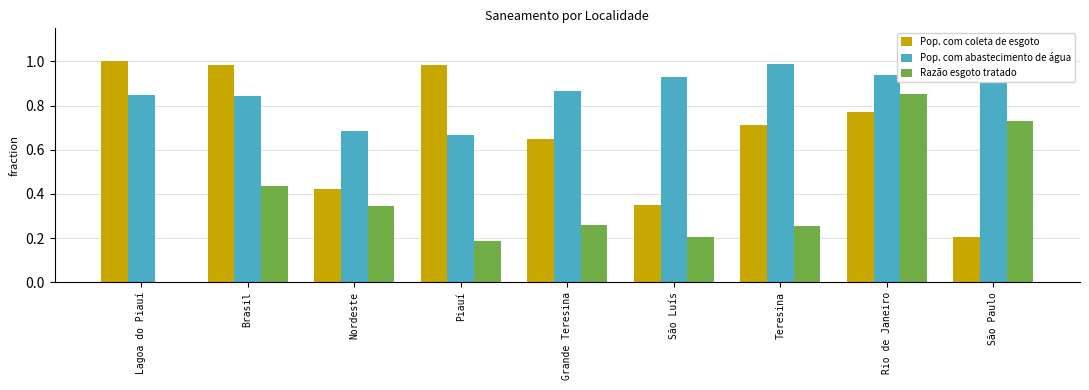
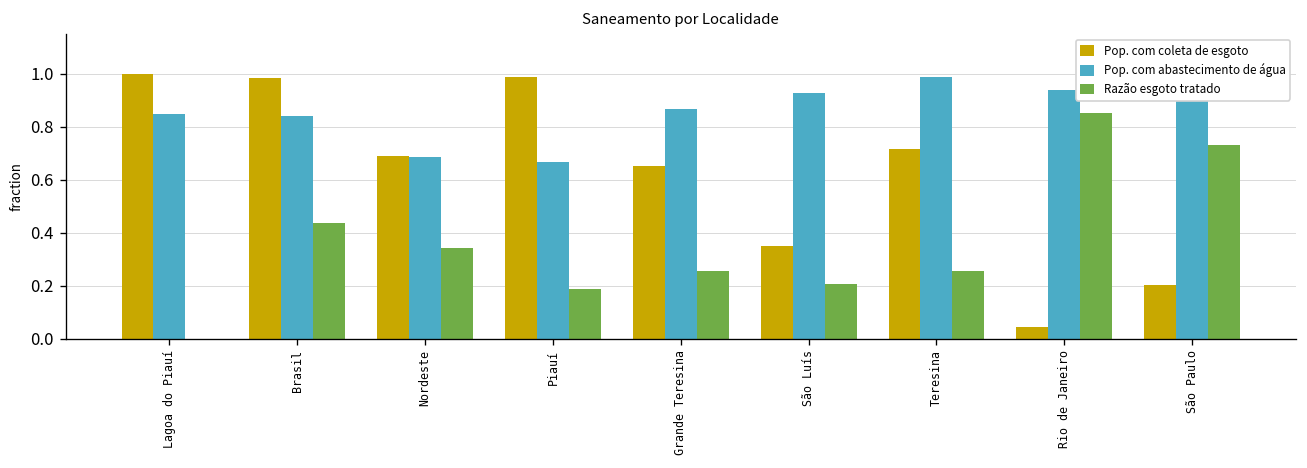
Pop. com coleta de esgoto, Nordeste: 0.42 -> 0.69
Pop. com coleta de esgoto, Rio de Janeiro: 0.77 -> 0.04
